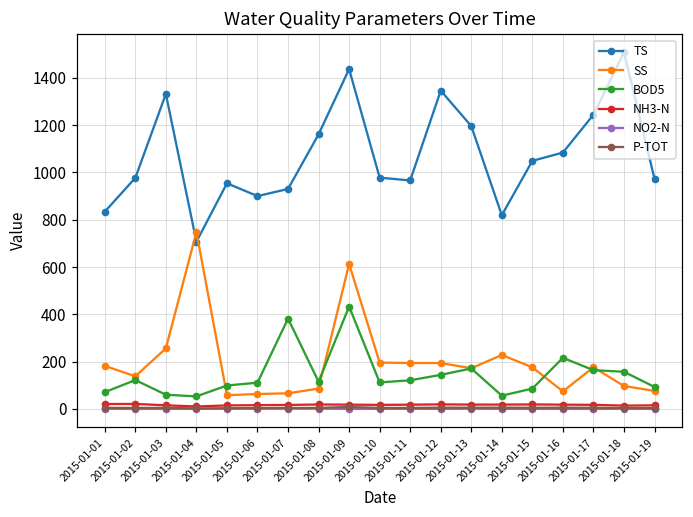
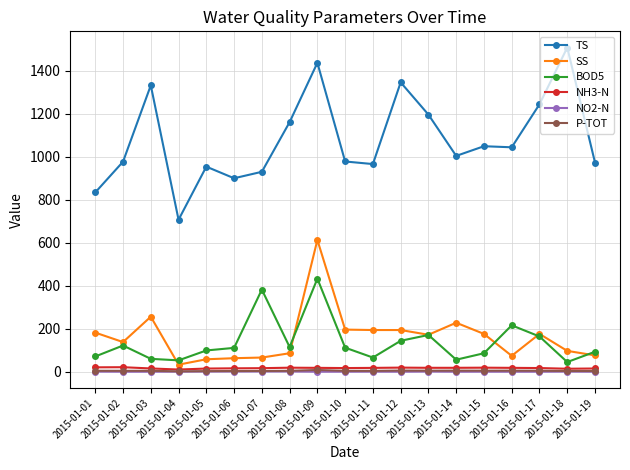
SS, 2015-01-04: 750 -> 30
BOD5, 2015-01-11: 120 -> 70
TS, 2015-01-14: 820 -> 1000
TS, 2015-01-16: 1080 -> 1040
BOD5, 2015-01-18: 160 -> 50
